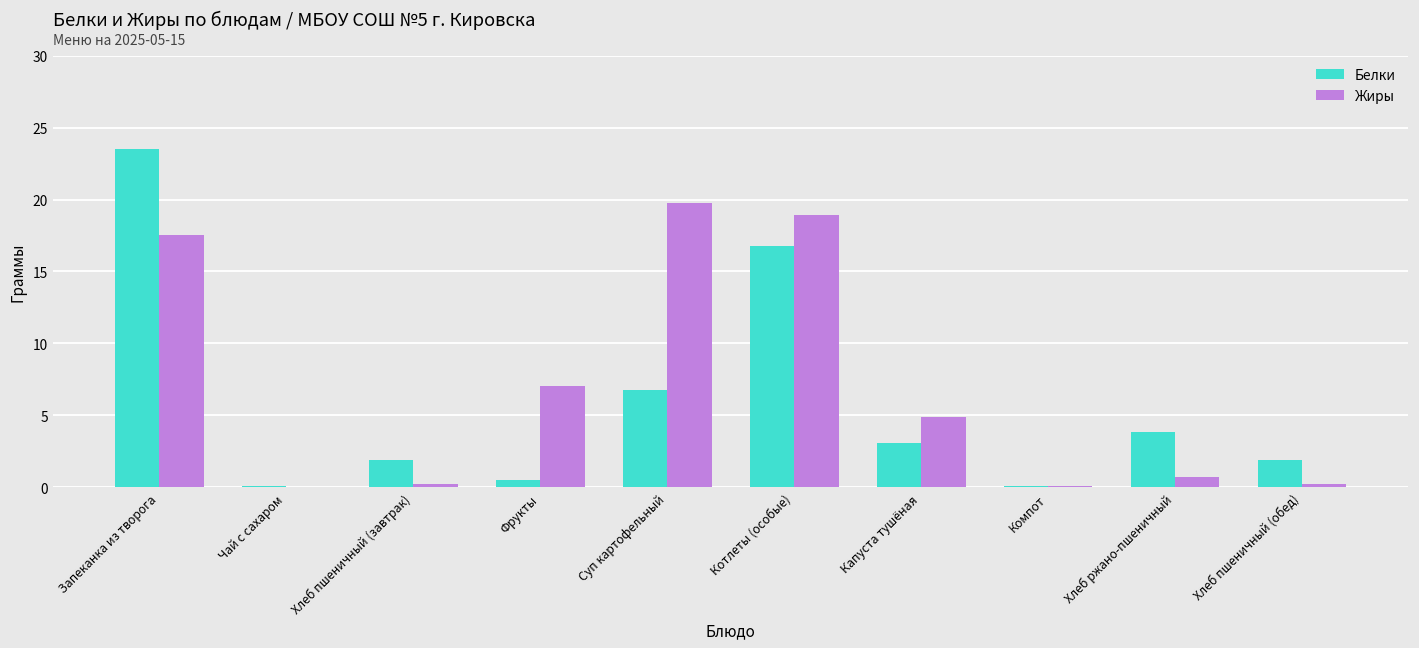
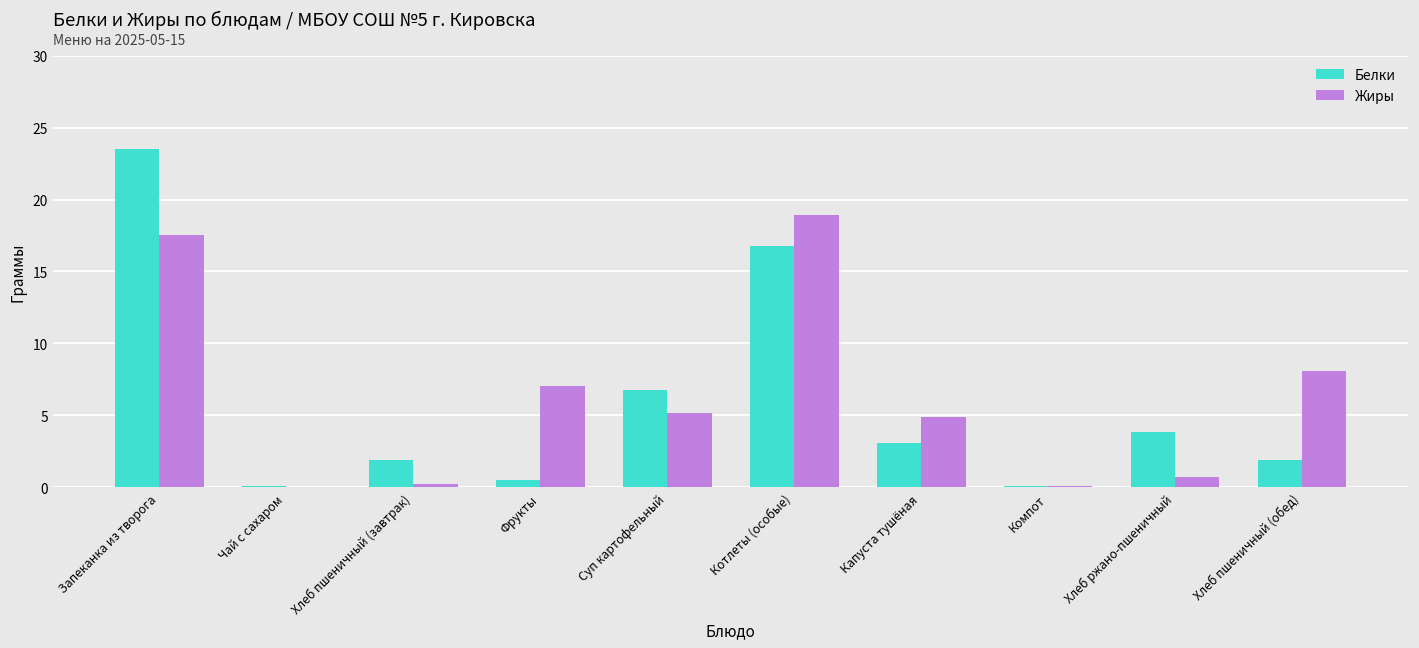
Жиры, Суп картофельный: 19.8 -> 5.2
Жиры, Хлеб пшеничный (обед): 0.2 -> 8.1
